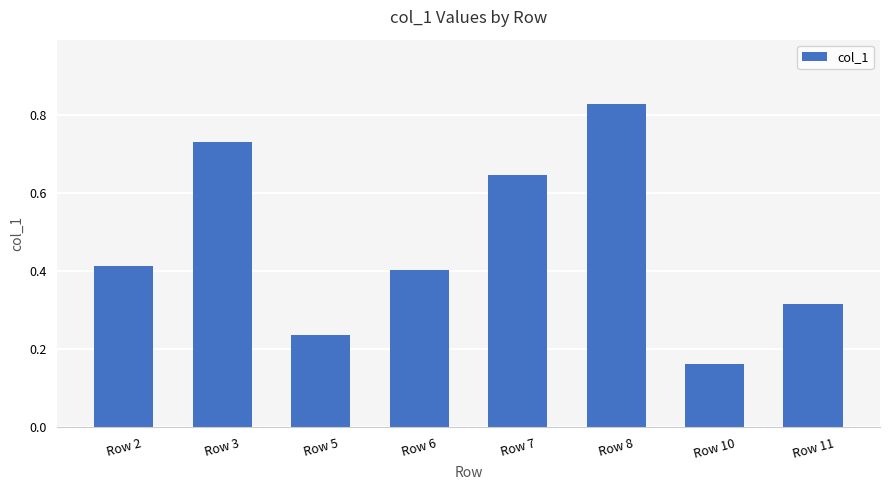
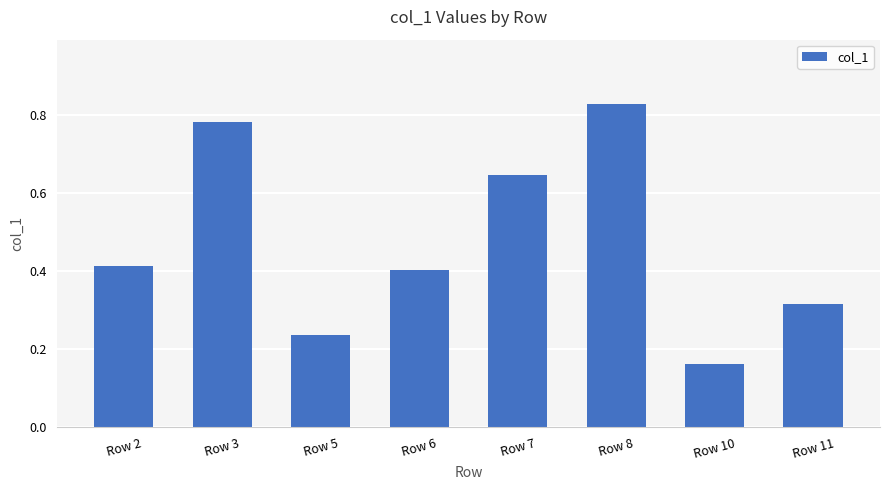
Row 3: 0.73 -> 0.78
